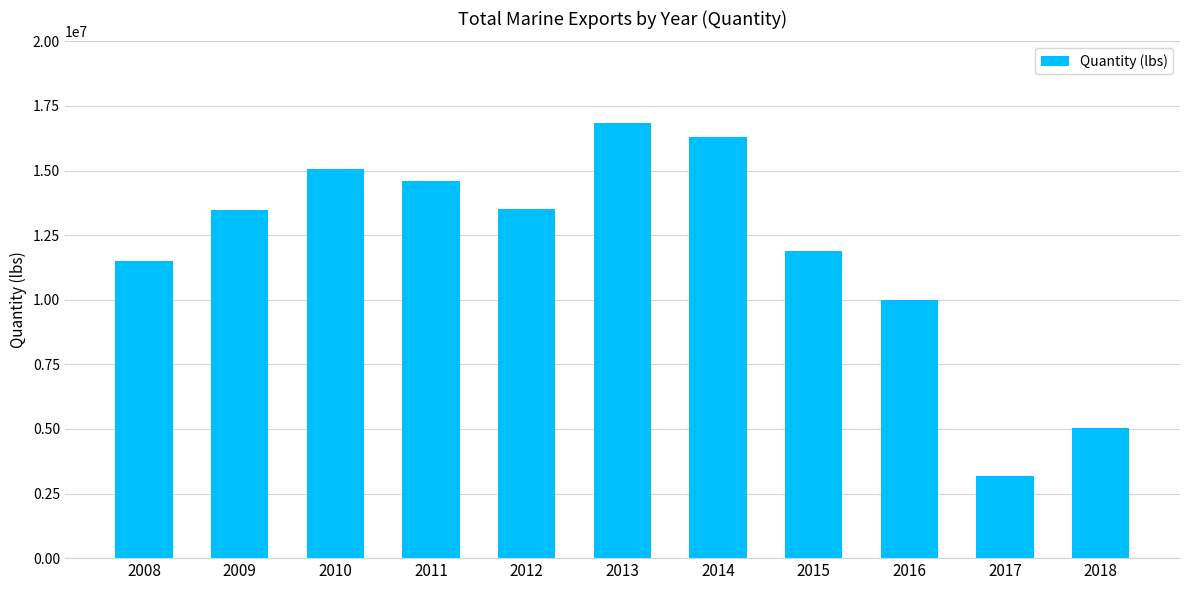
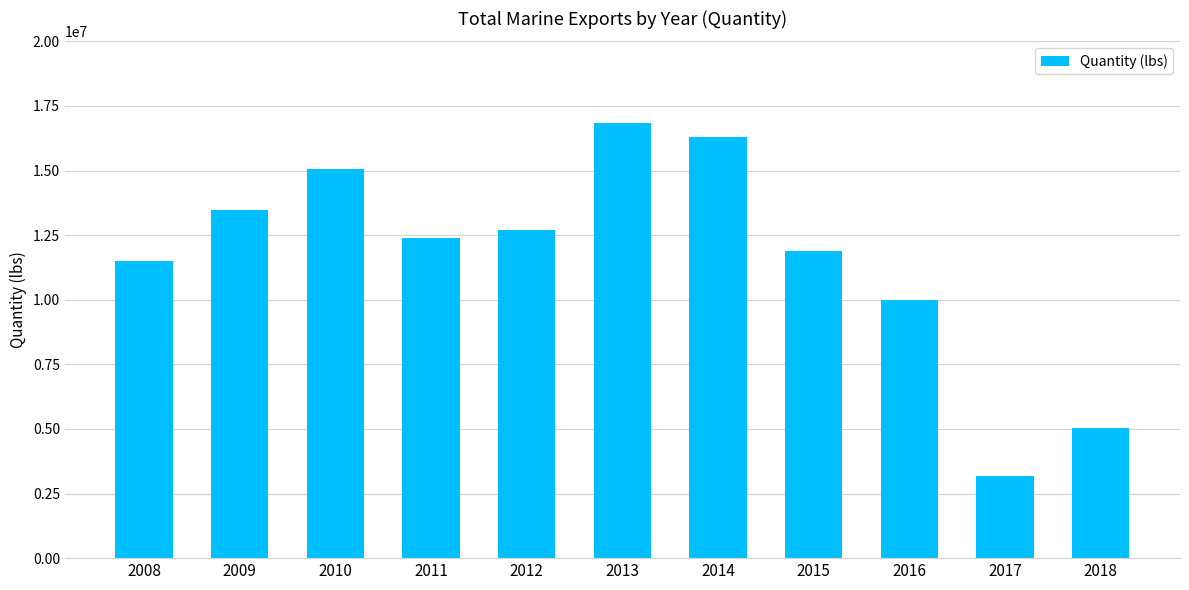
2011: 14600000 -> 12400000
2012: 13500000 -> 12700000
